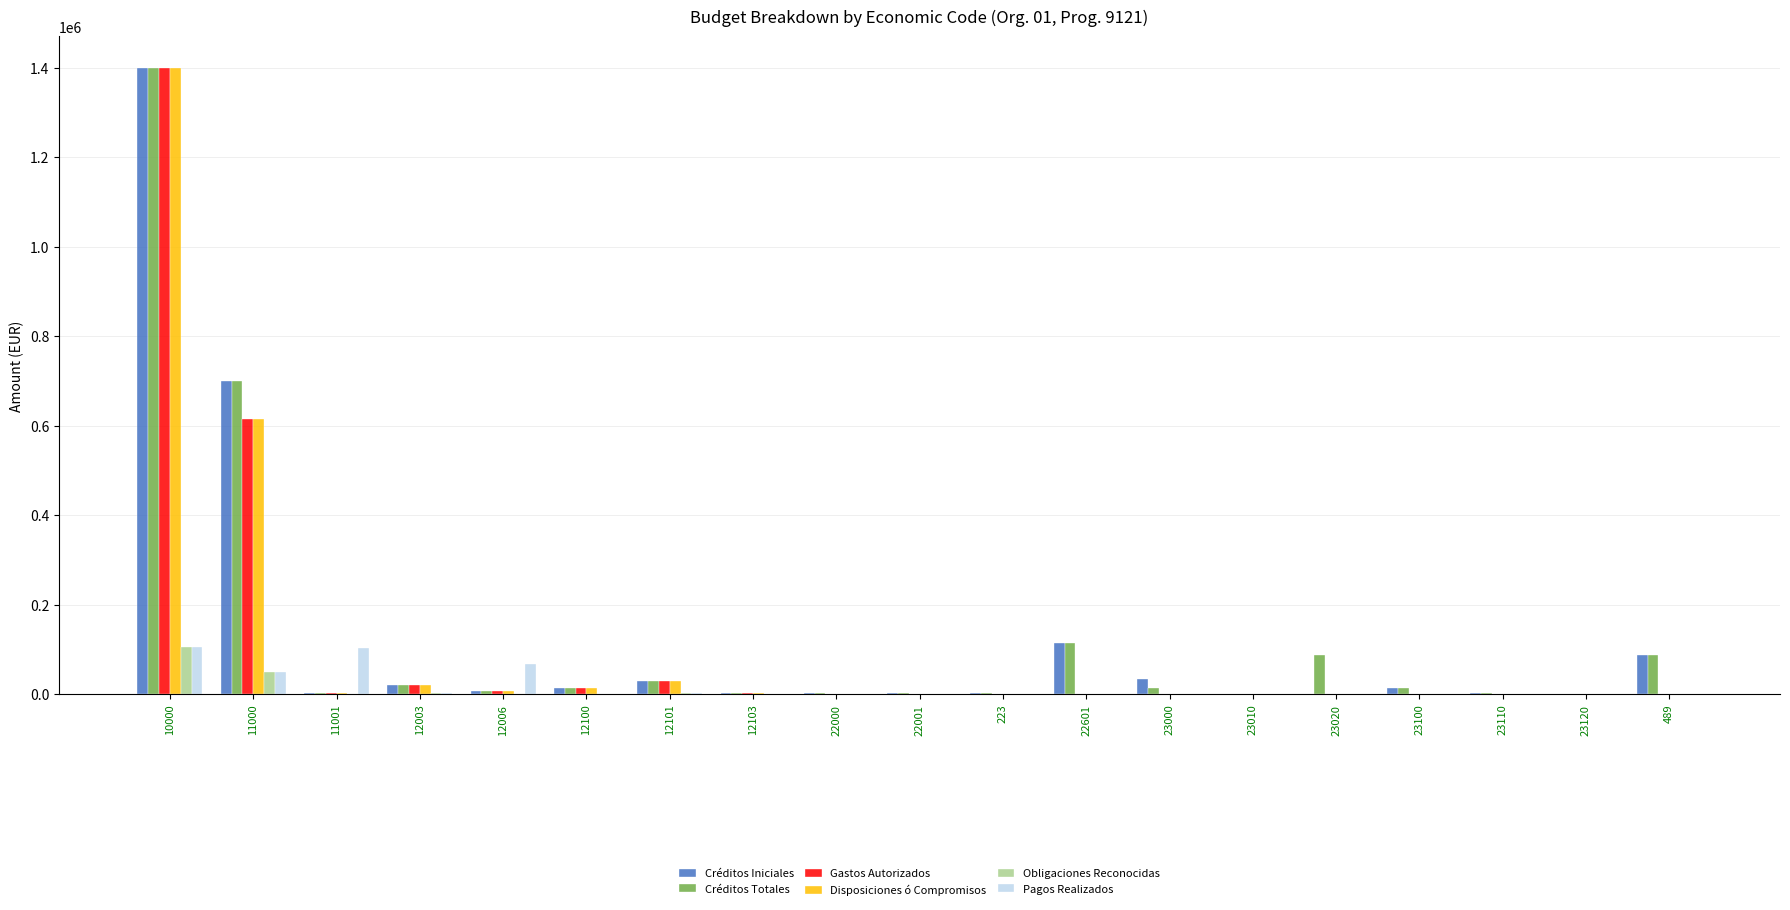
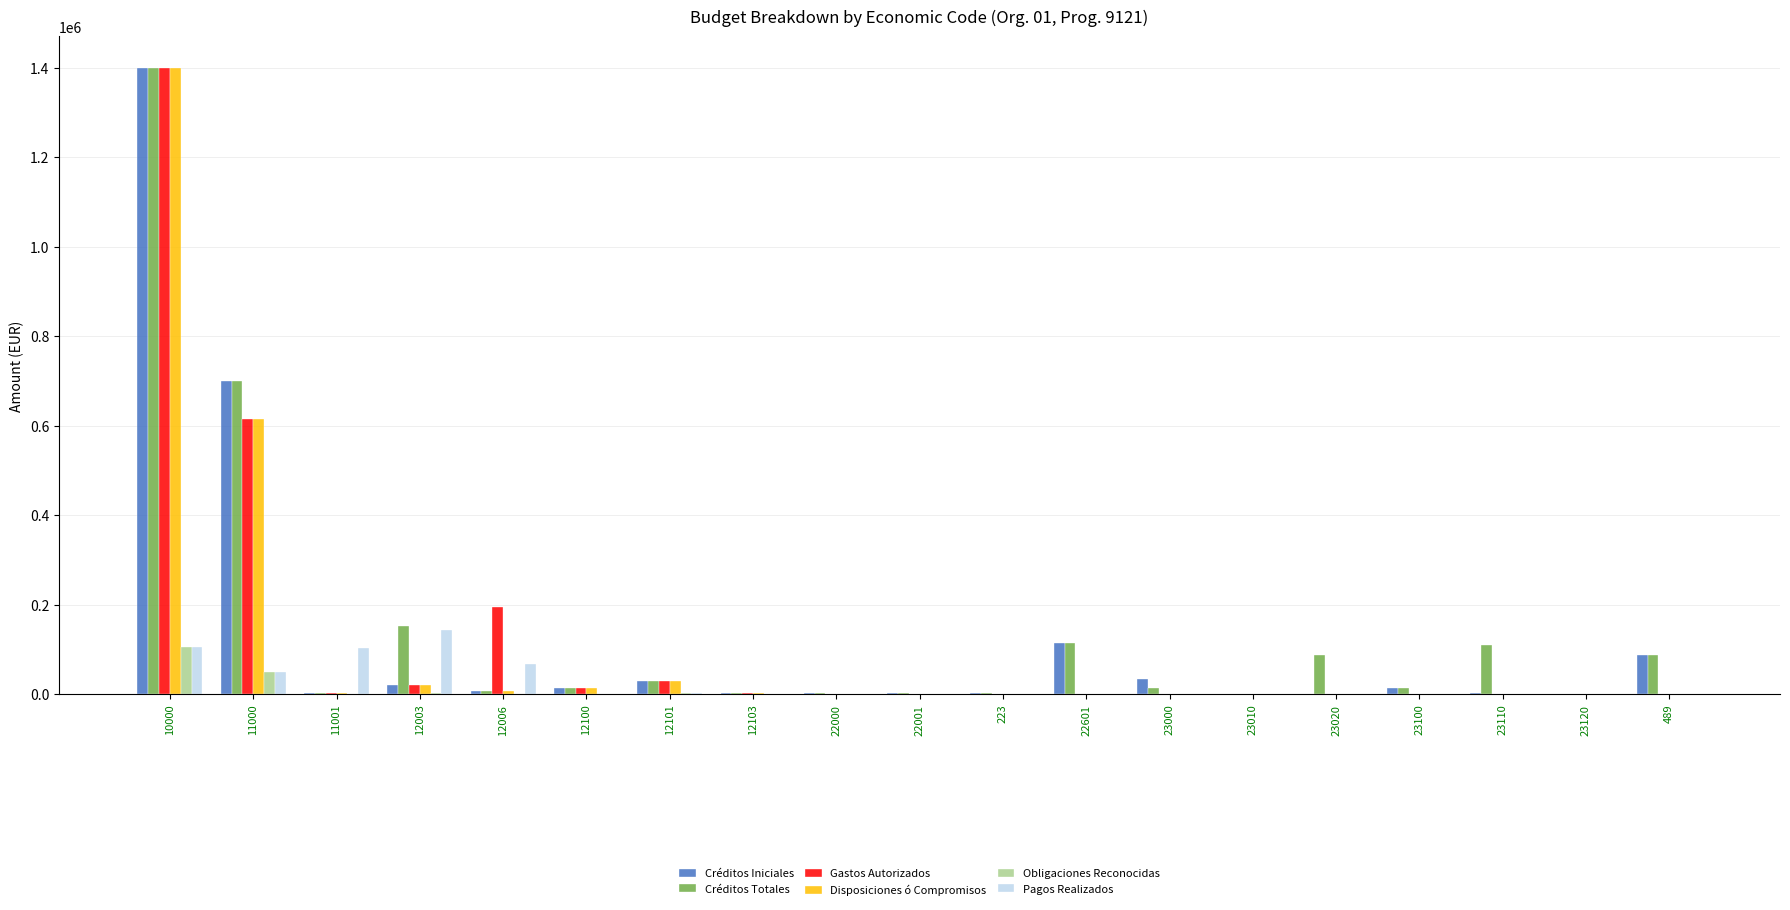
Créditos Totales, 12003: 20000 -> 150000
Pagos Realizados, 12003: 0 -> 140000
Gastos Autorizados, 12006: 10000 -> 190000
Créditos Totales, 23110: 0 -> 110000
